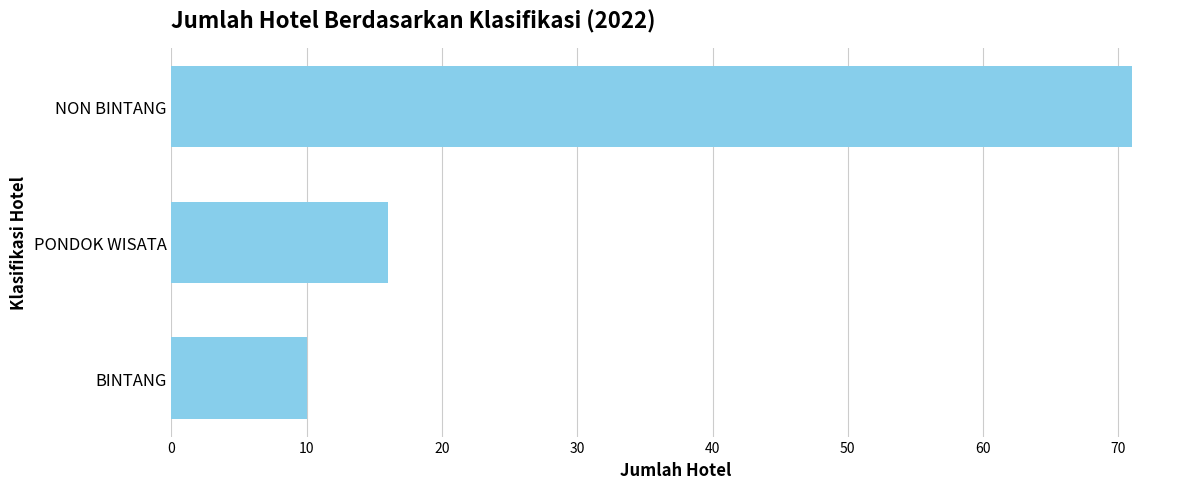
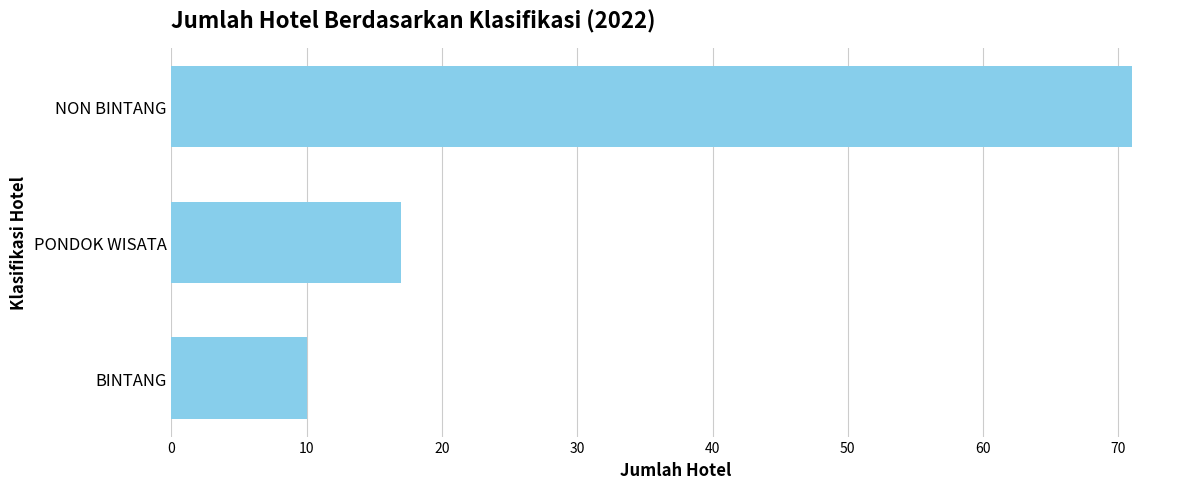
PONDOK WISATA: 16 -> 17
